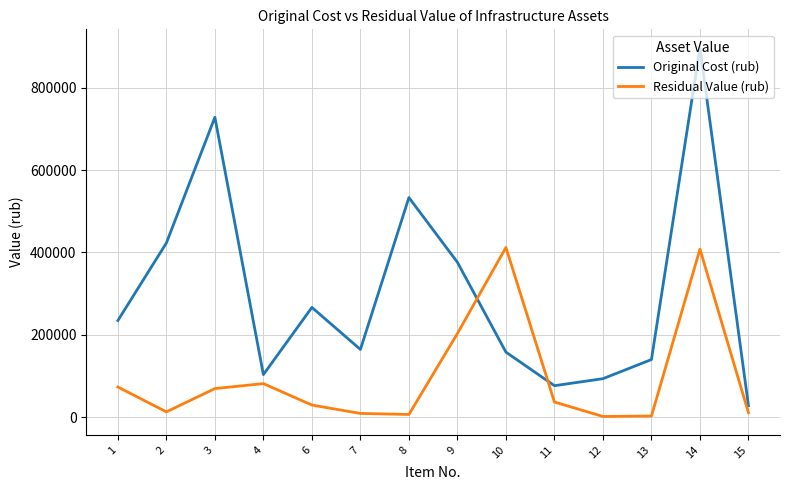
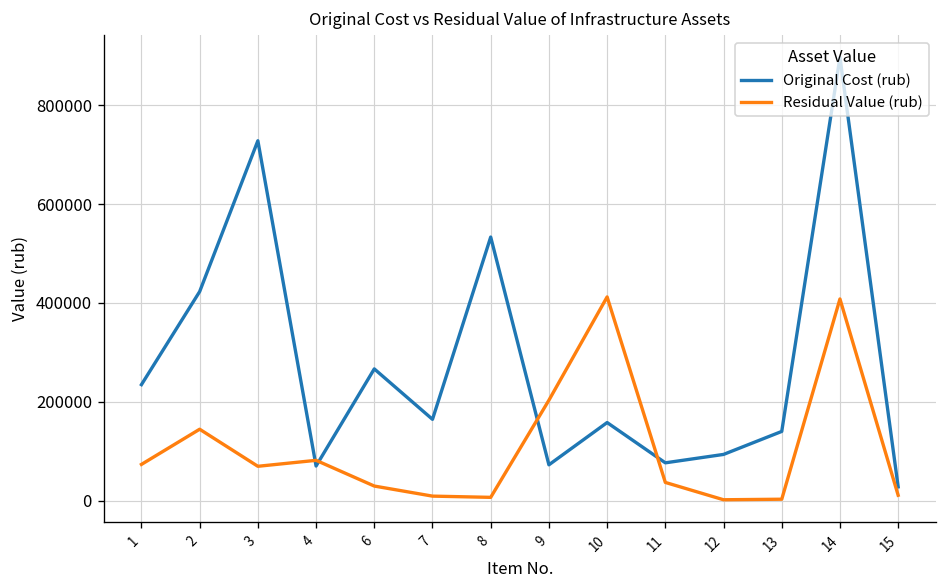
Residual Value (rub), 2: 10000 -> 140000
Original Cost (rub), 4: 100000 -> 70000
Original Cost (rub), 9: 380000 -> 70000
